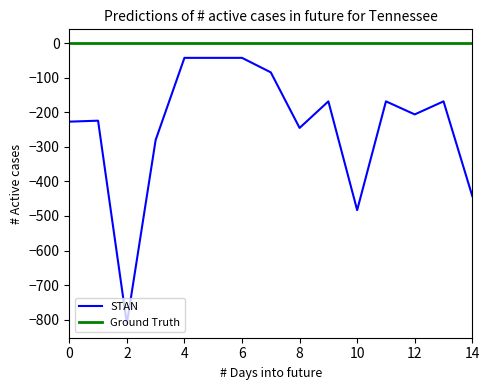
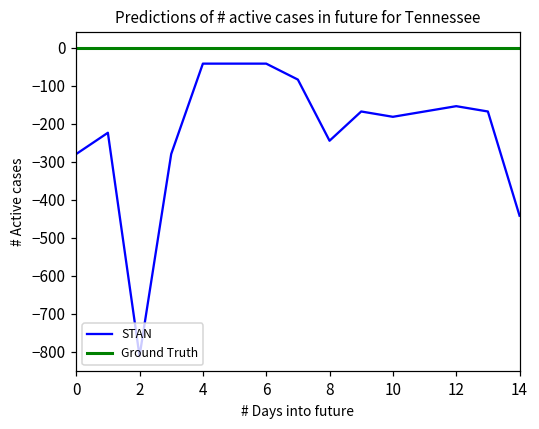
STAN, 0: -230 -> -280
STAN, 10: -480 -> -180
STAN, 12: -210 -> -150
